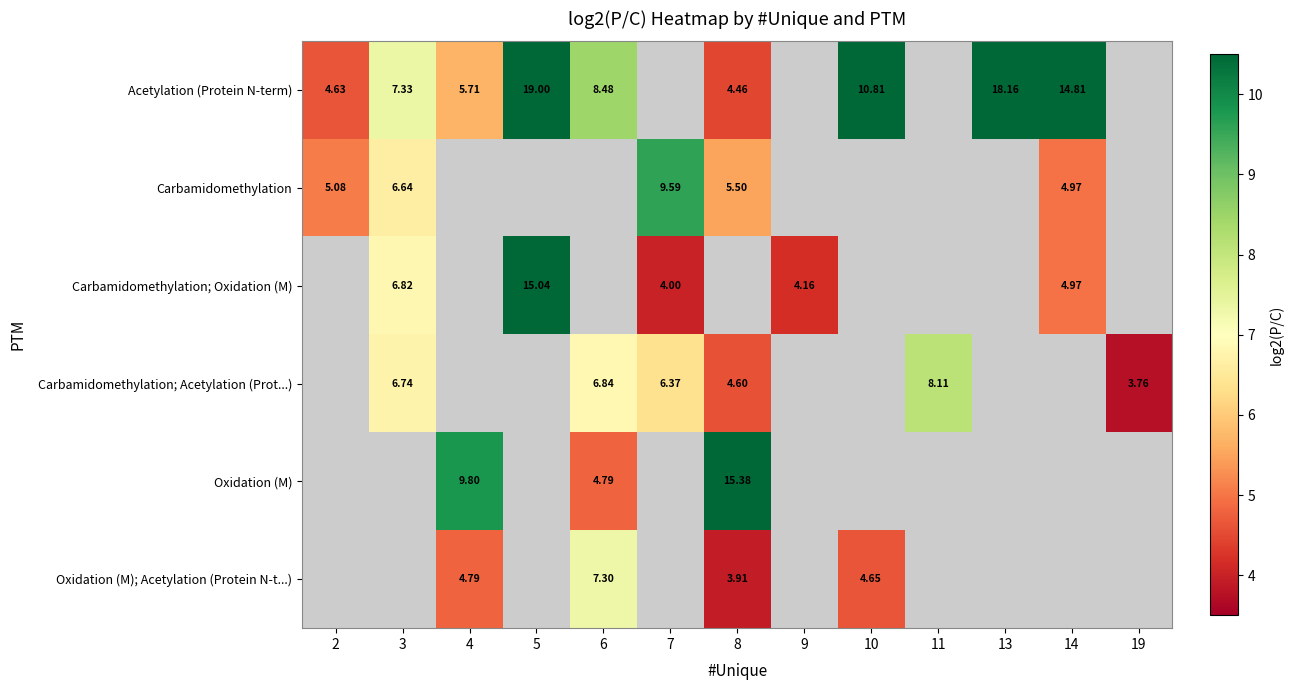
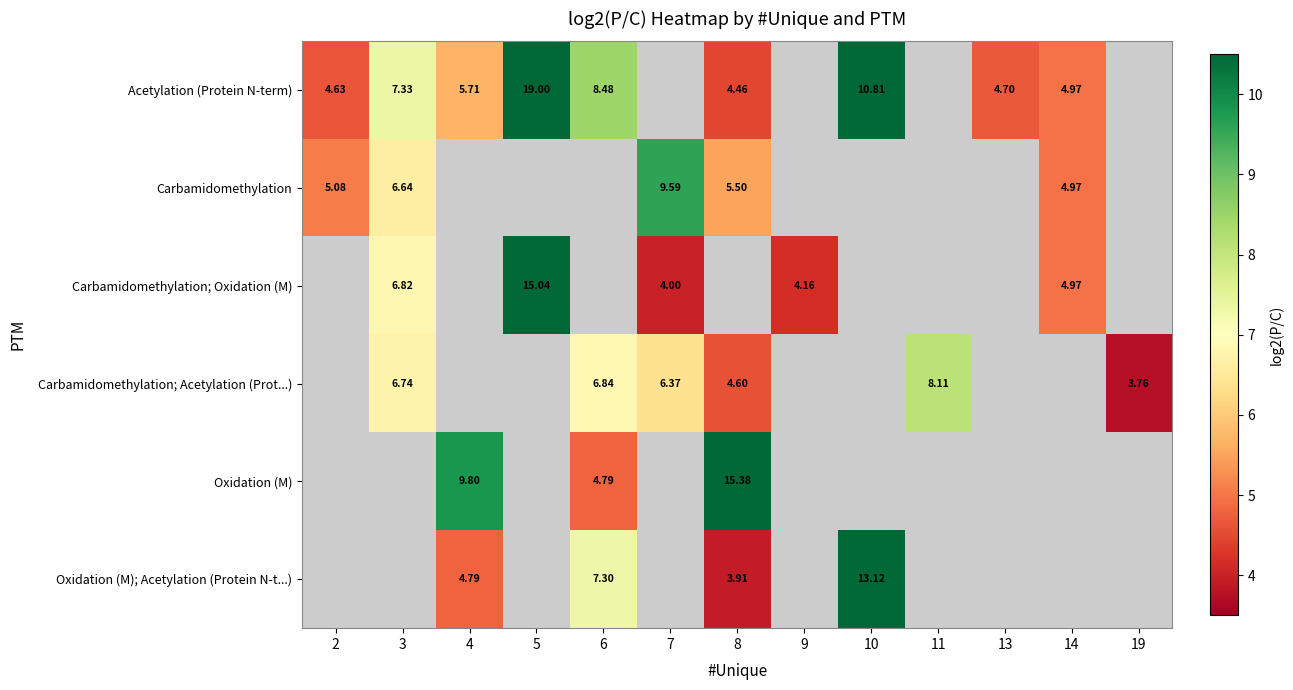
Acetylation (Protein N-term), 13: 18.16 -> 4.70
Acetylation (Protein N-term), 14: 14.81 -> 4.97
Oxidation (M); Acetylation (Protein N-t...), 10: 4.65 -> 13.12
